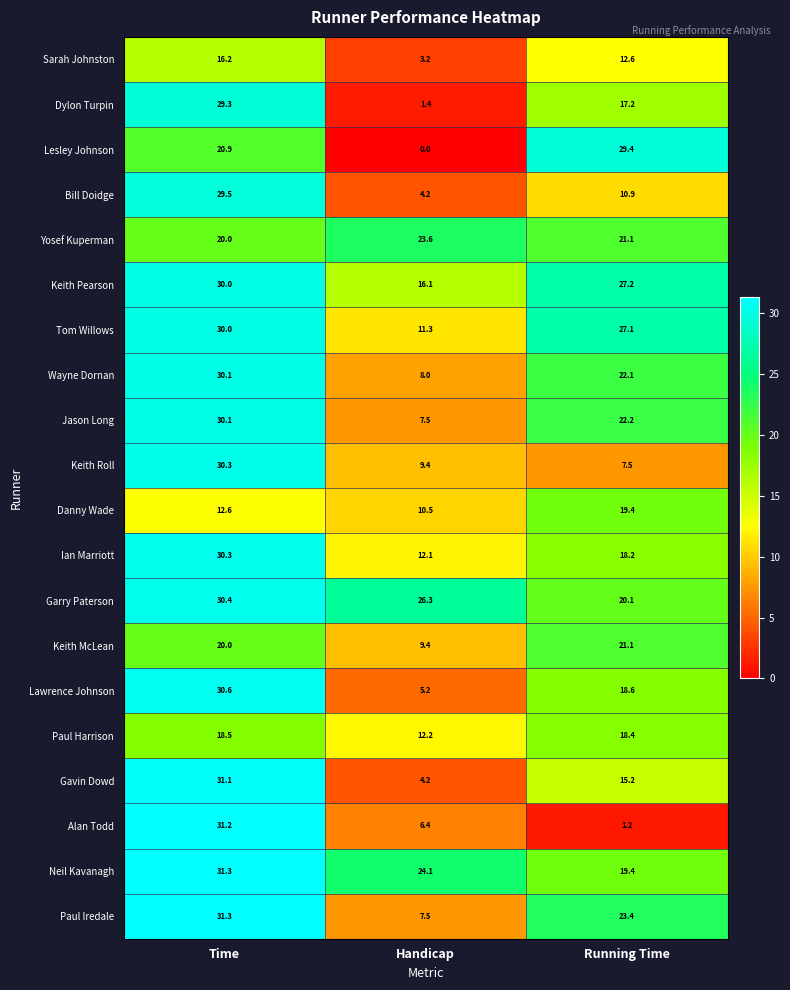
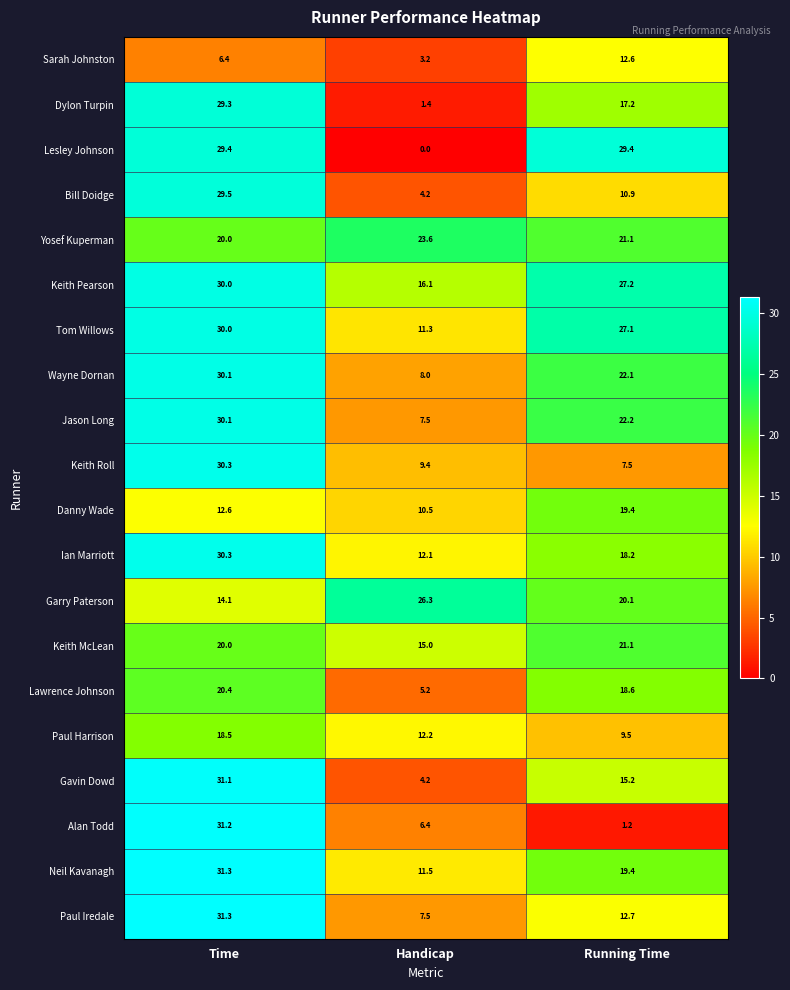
Sarah Johnston, Time: 16.2 -> 6.4
Lesley Johnson, Time: 20.9 -> 29.4
Garry Paterson, Time: 30.4 -> 14.1
Keith McLean, Handicap: 9.4 -> 15.0
Lawrence Johnson, Time: 30.6 -> 20.4
Paul Harrison, Running Time: 18.4 -> 9.5
Neil Kavanagh, Handicap: 24.1 -> 11.5
Paul Iredale, Running Time: 23.4 -> 12.7
